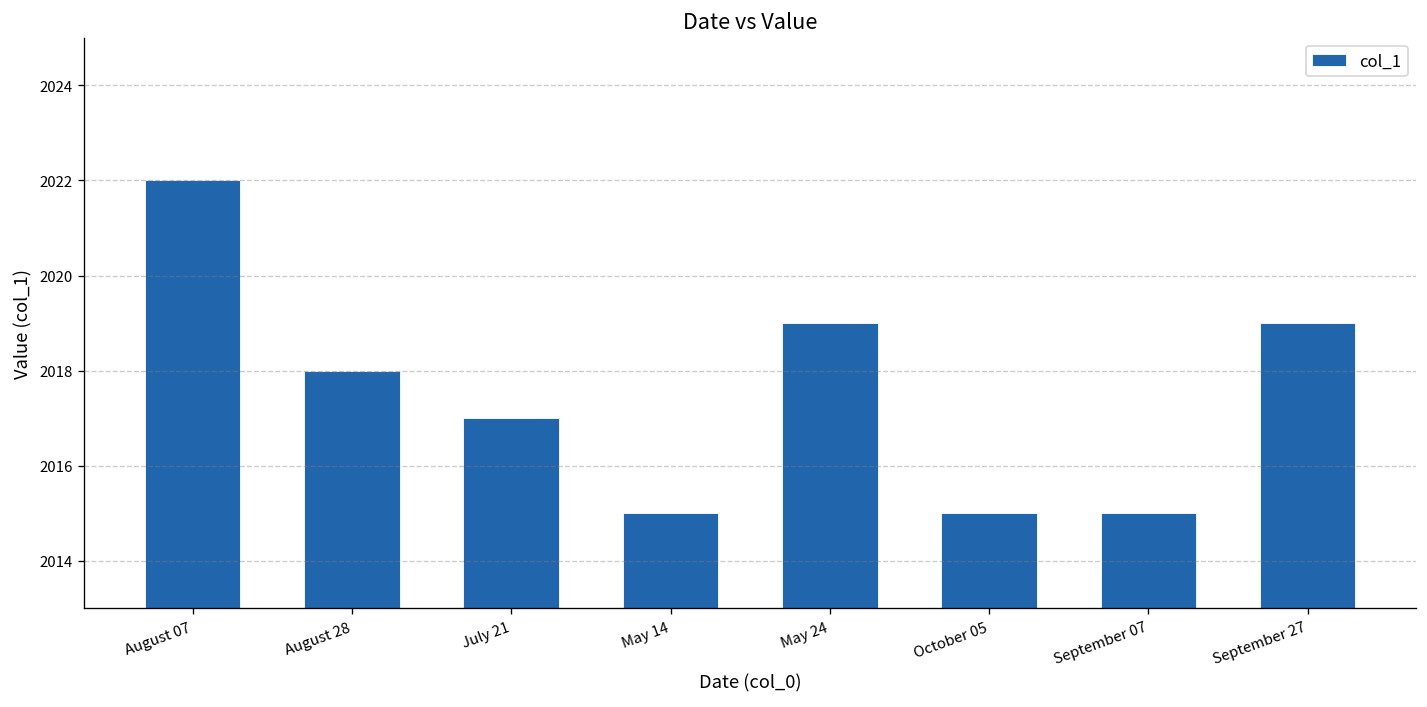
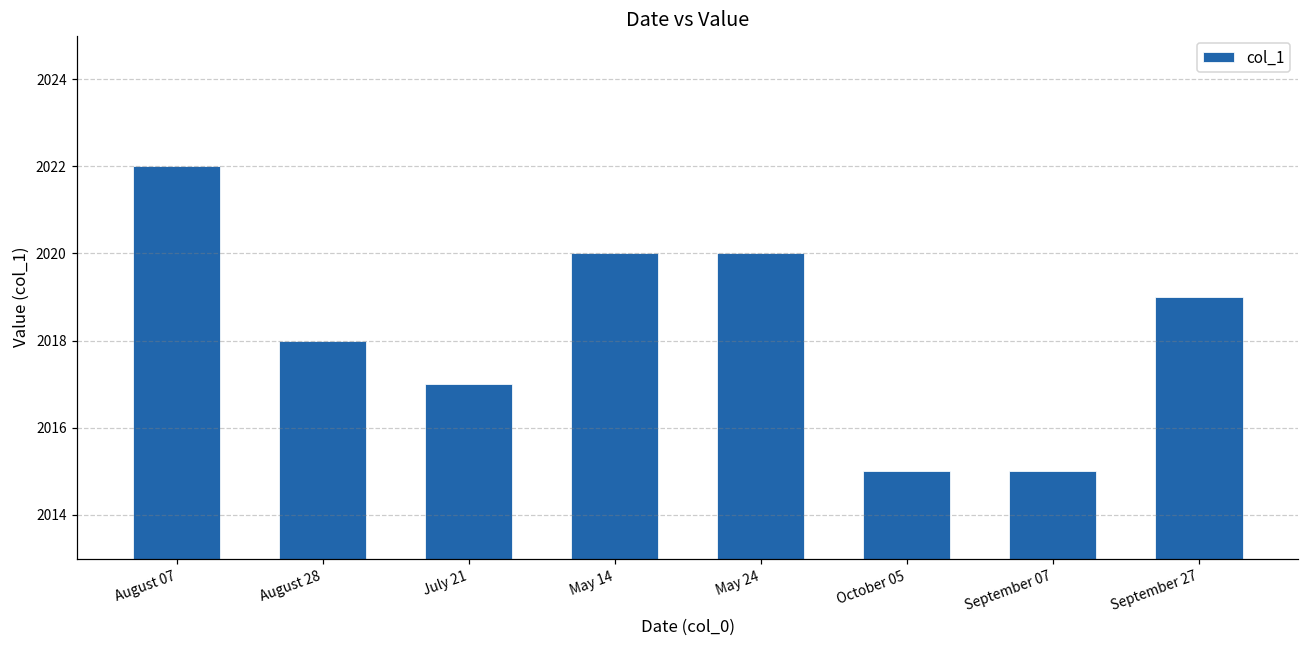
May 14: 2015 -> 2020
May 24: 2019 -> 2020
